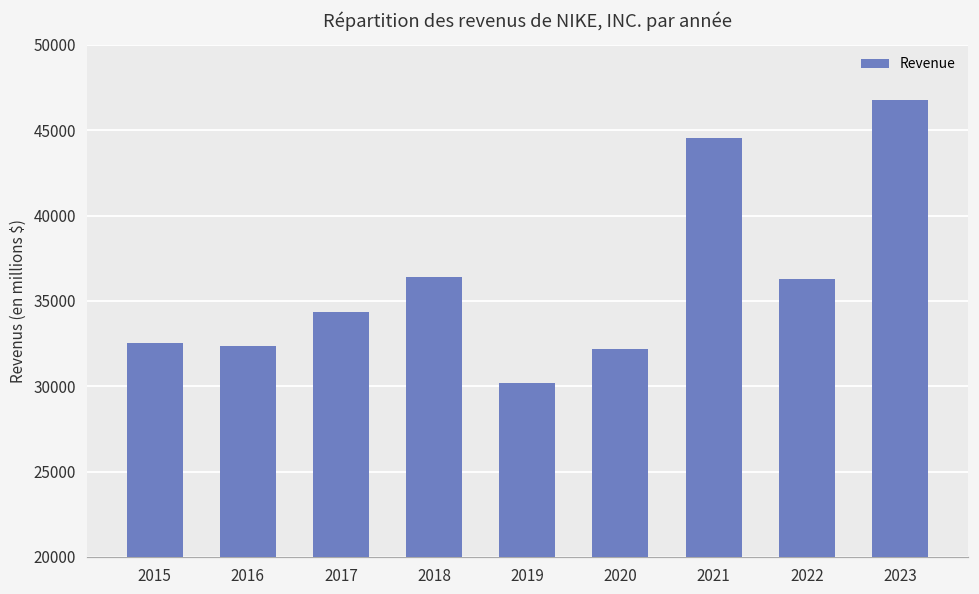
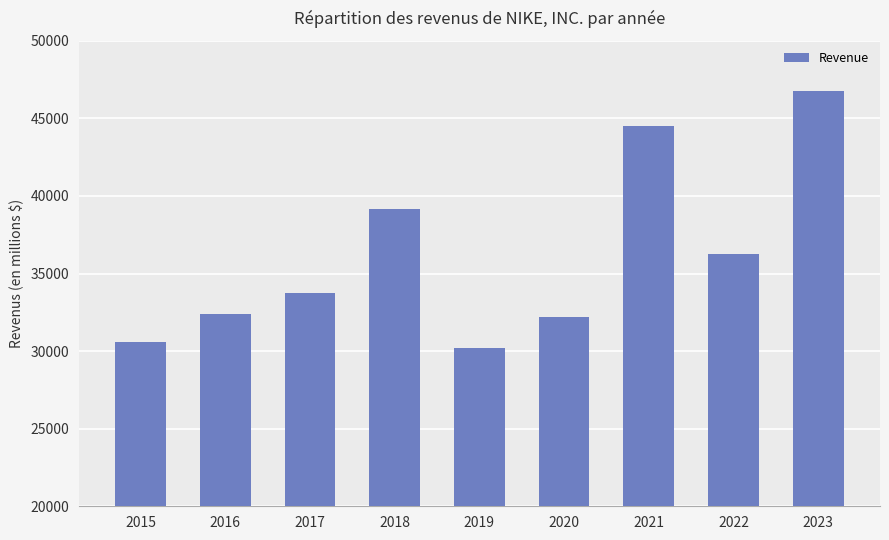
2015: 32500 -> 30600
2017: 34400 -> 33800
2018: 36400 -> 39200
